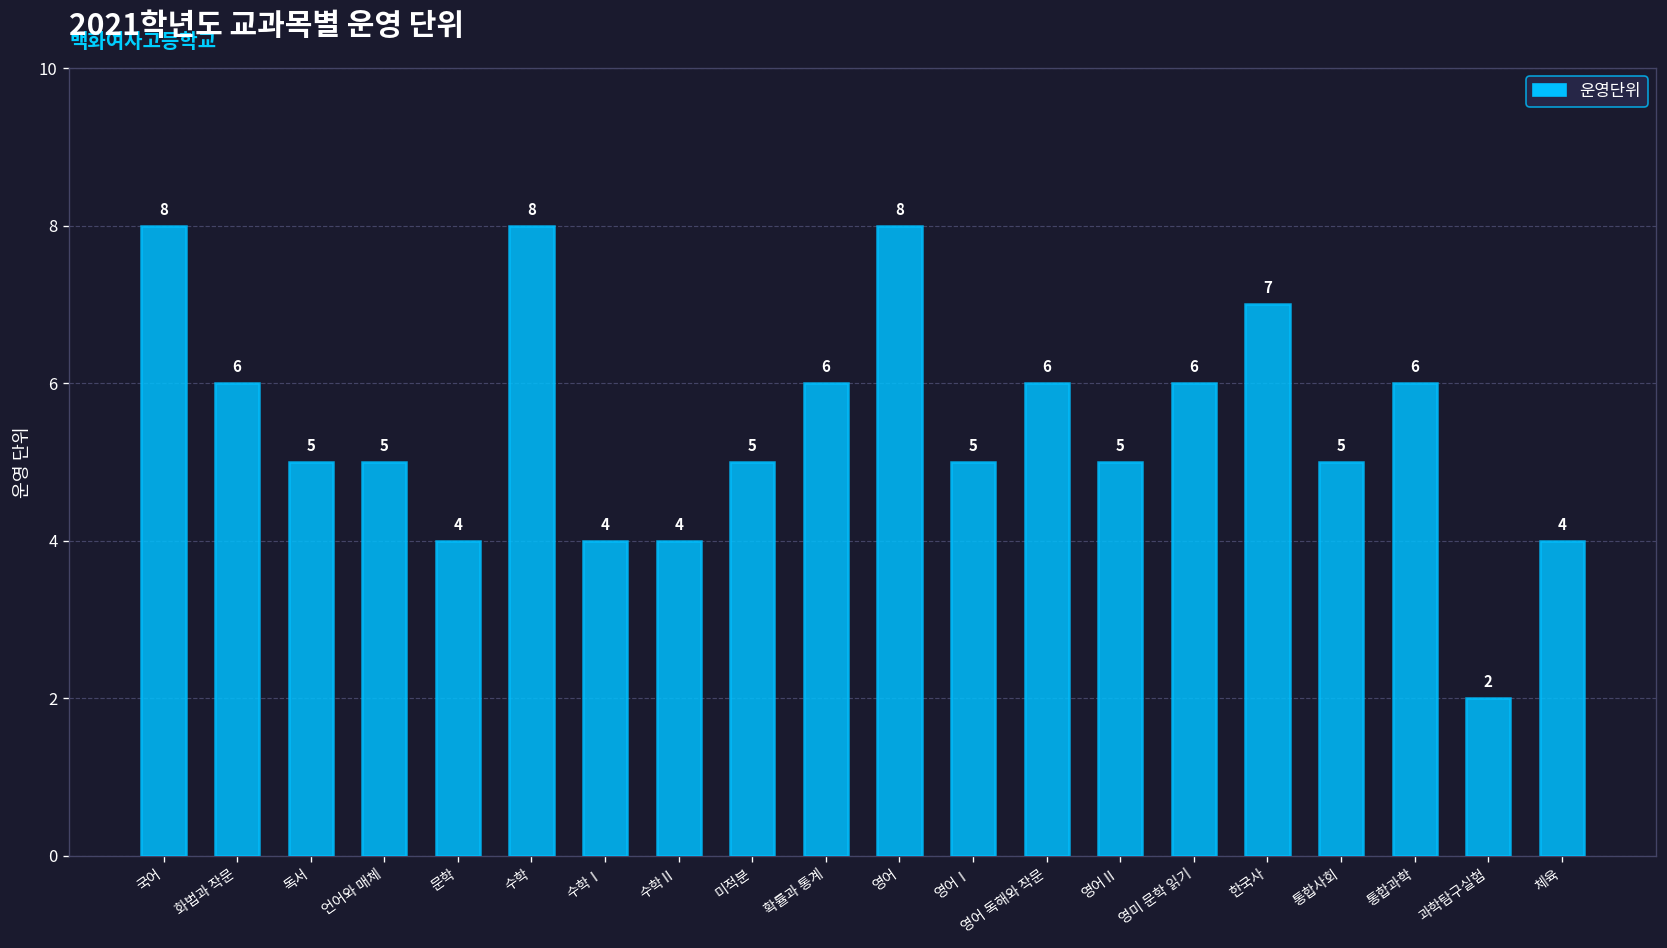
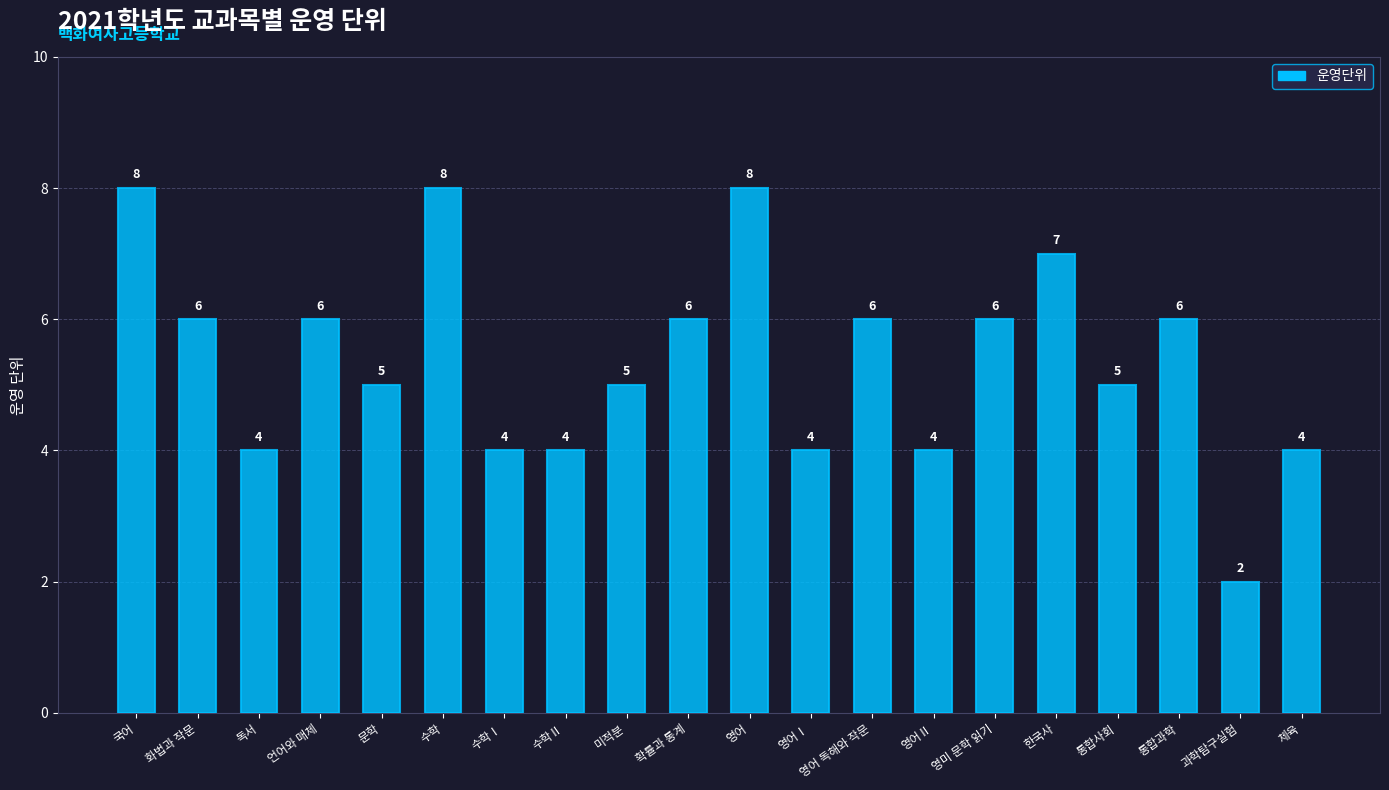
독서: 5 -> 4
언어와 매체: 5 -> 6
문학: 4 -> 5
영어Ⅰ: 5 -> 4
영어Ⅱ: 5 -> 4
